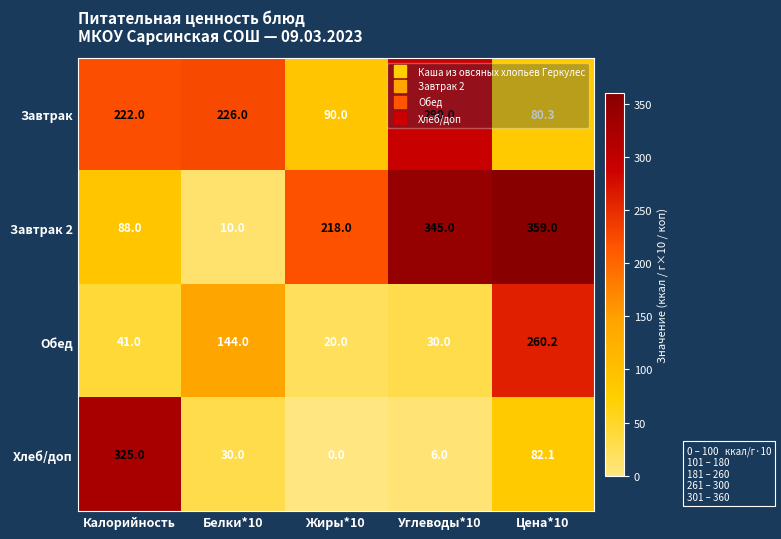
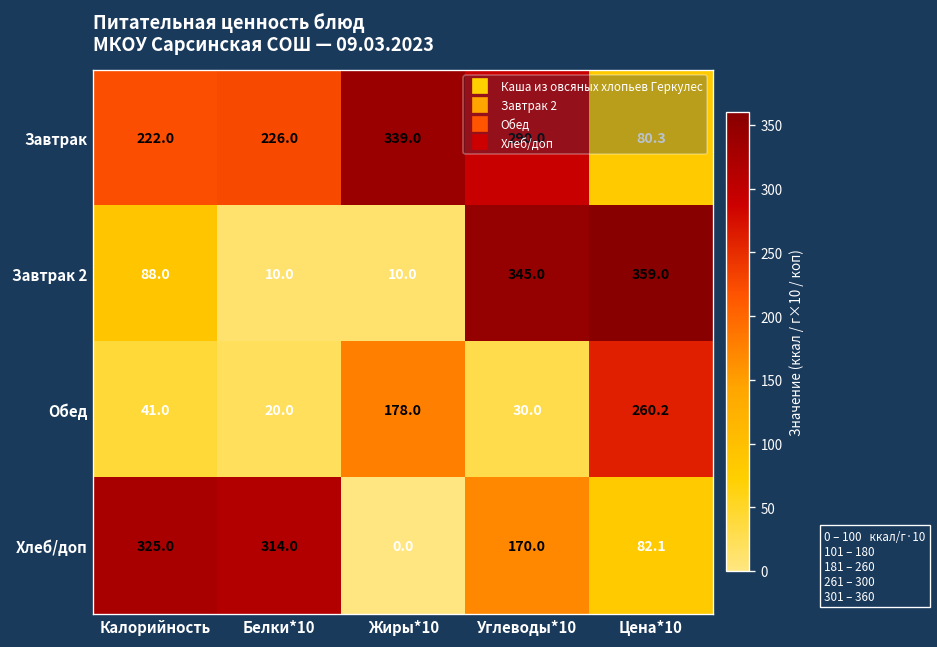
Завтрак, Жиры*10: 90.0 -> 339.0
Завтрак 2, Жиры*10: 218.0 -> 10.0
Обед, Белки*10: 144.0 -> 20.0
Обед, Жиры*10: 20.0 -> 178.0
Хлеб/доп, Белки*10: 30.0 -> 314.0
Хлеб/доп, Углеводы*10: 6.0 -> 170.0
